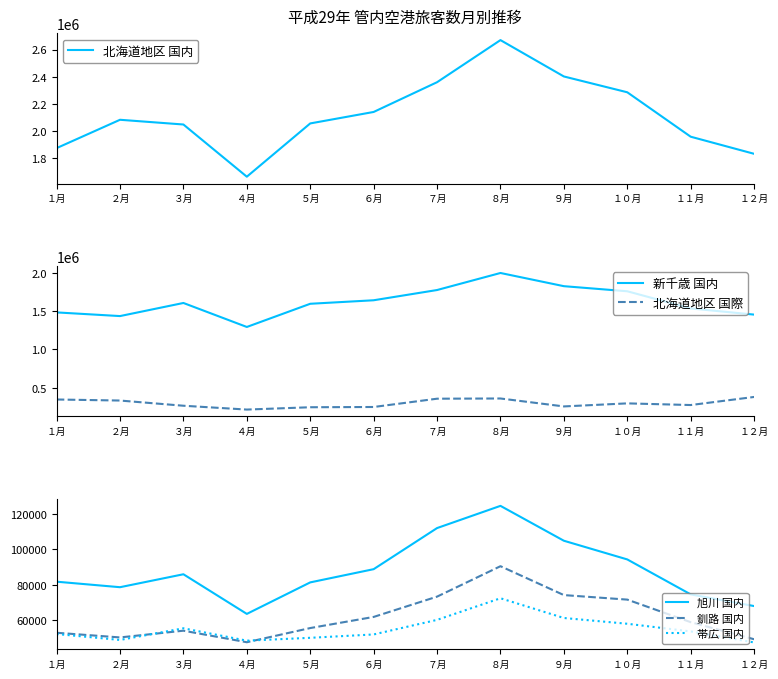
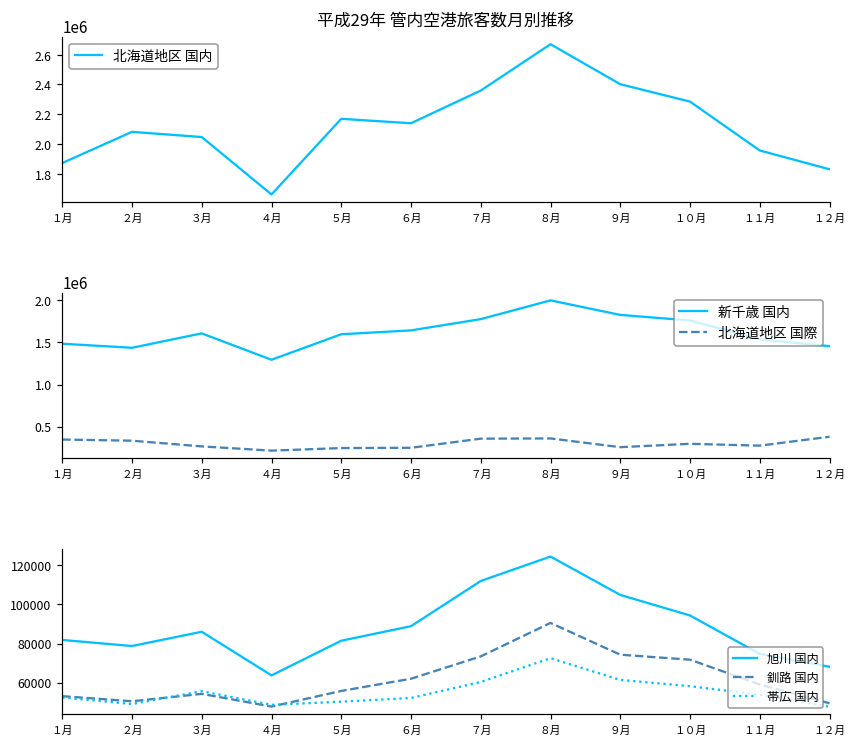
平成29年 管内空港旅客数月別推移, ５月: 2060000 -> 2170000
